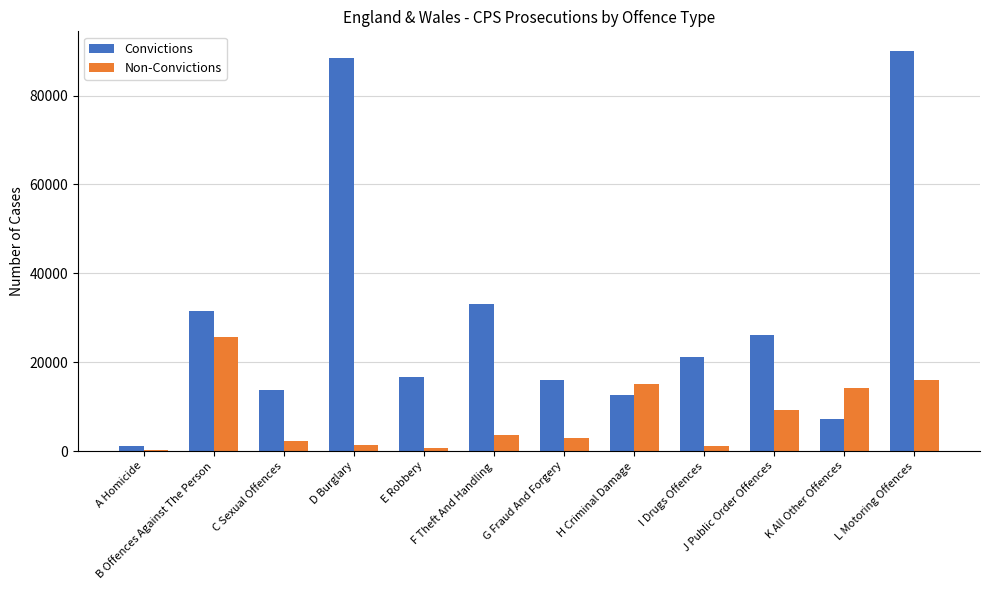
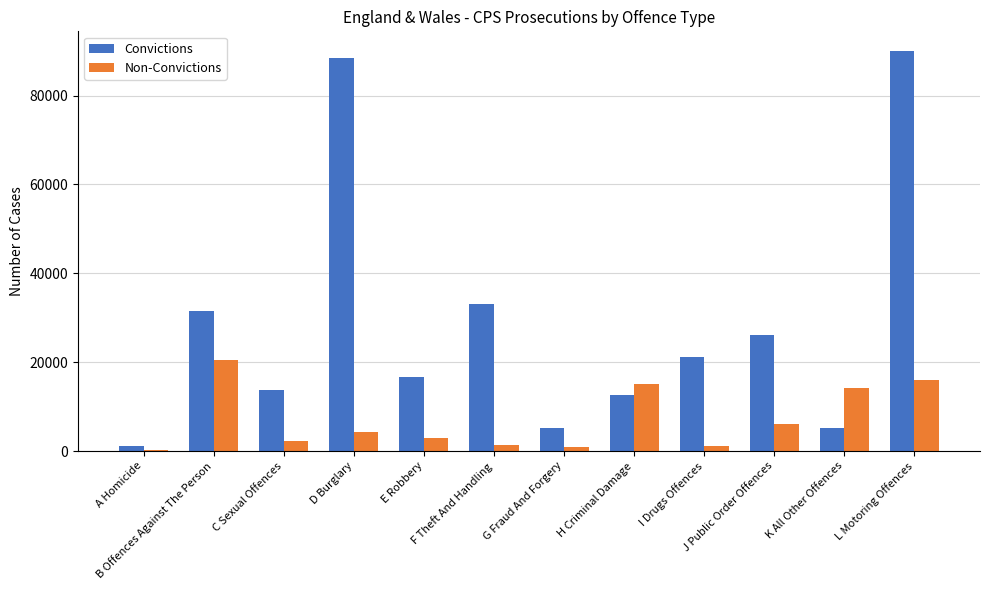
Non-Convictions, B Offences Against The Person: 26000 -> 20000
Non-Convictions, D Burglary: 1000 -> 4000
Non-Convictions, E Robbery: 1000 -> 3000
Non-Convictions, F Theft And Handling: 4000 -> 1000
Convictions, G Fraud And Forgery: 16000 -> 5000
Non-Convictions, G Fraud And Forgery: 3000 -> 1000
Non-Convictions, J Public Order Offences: 9000 -> 6000
Convictions, K All Other Offences: 7000 -> 5000
